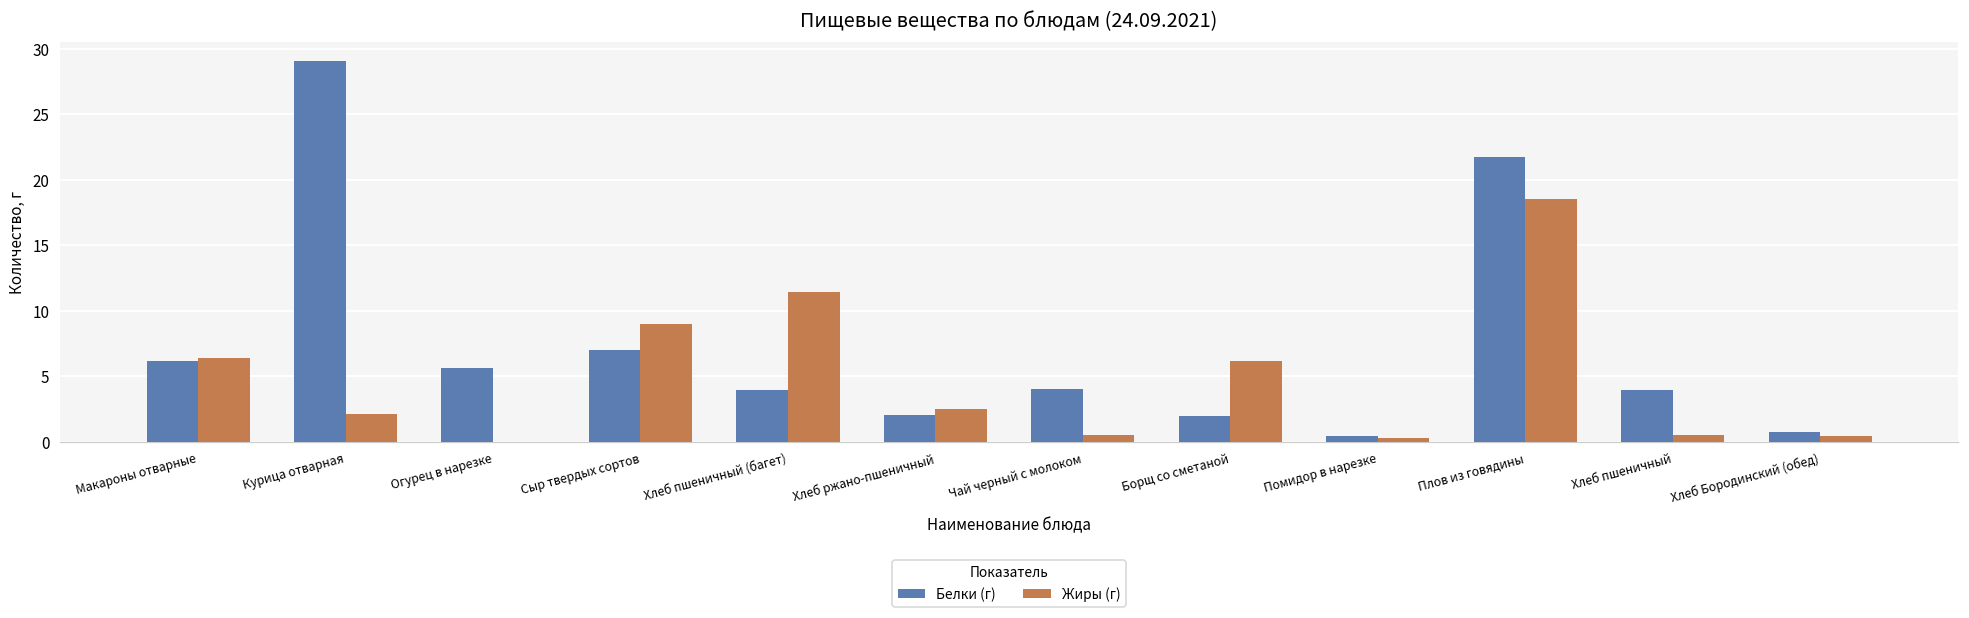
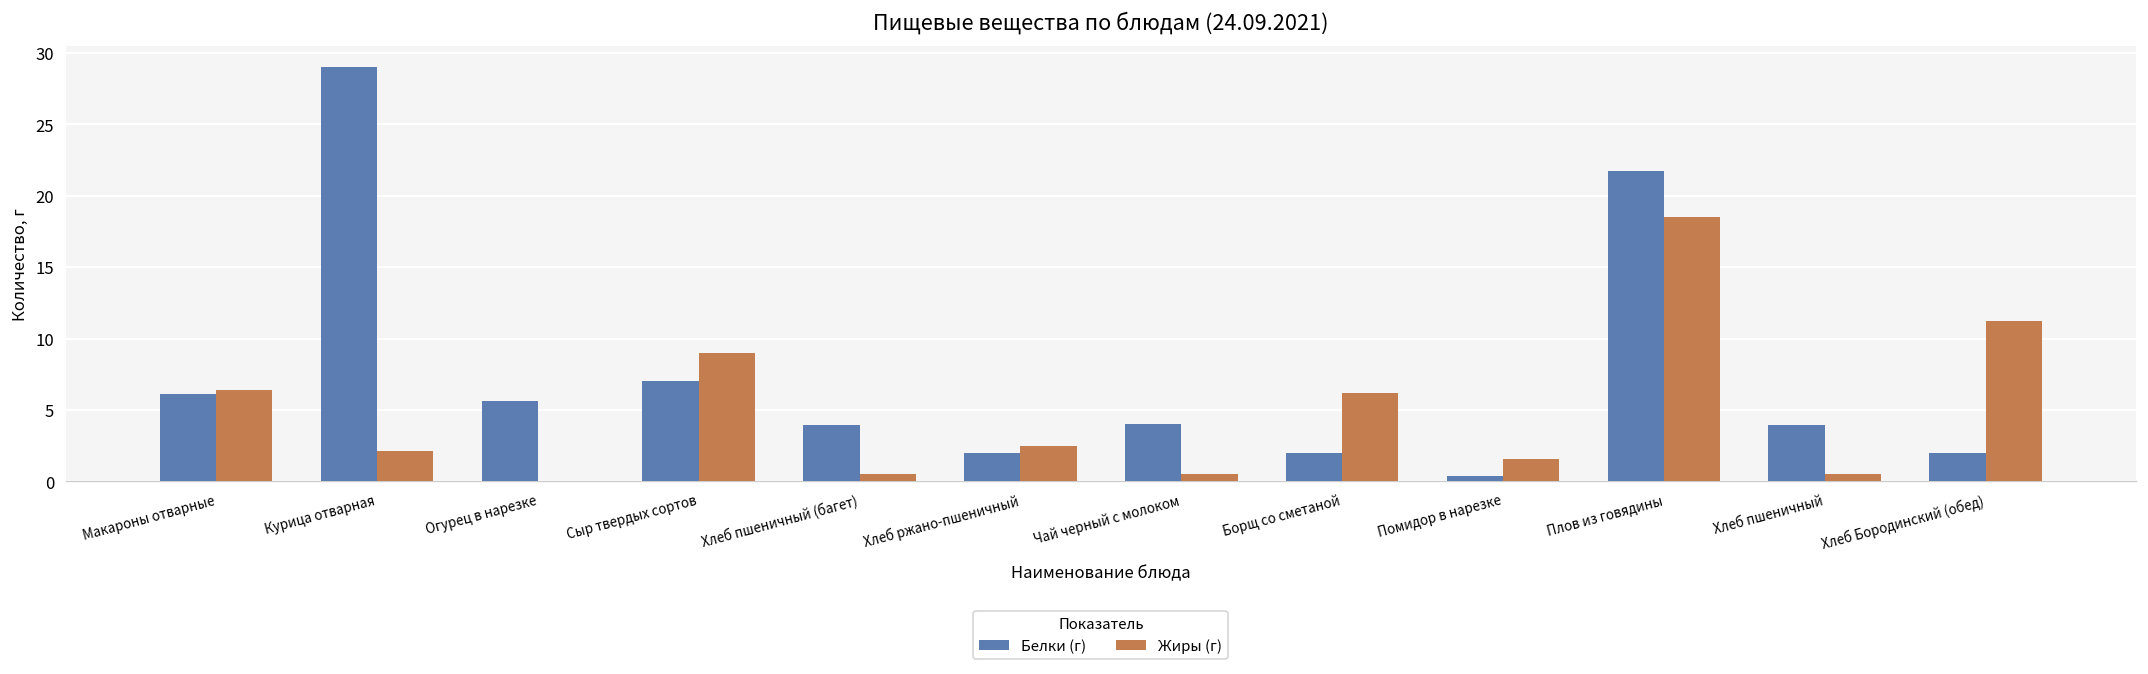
Жиры (г), Хлеб пшеничный (багет): 11.4 -> 0.5
Жиры (г), Помидор в нарезке: 0.3 -> 1.6
Белки (г), Хлеб Бородинский (обед): 0.7 -> 2.0
Жиры (г), Хлеб Бородинский (обед): 0.4 -> 11.2
